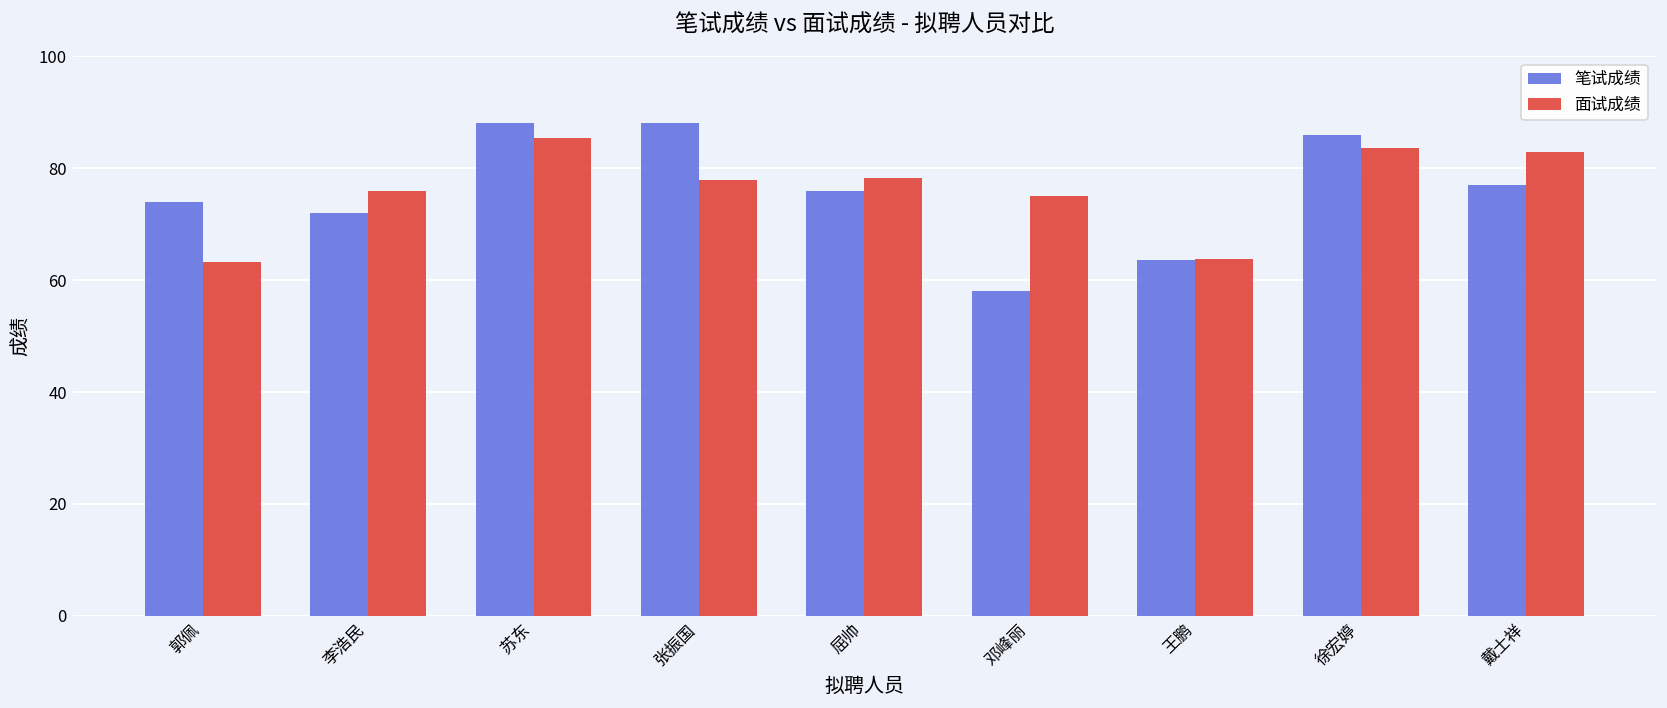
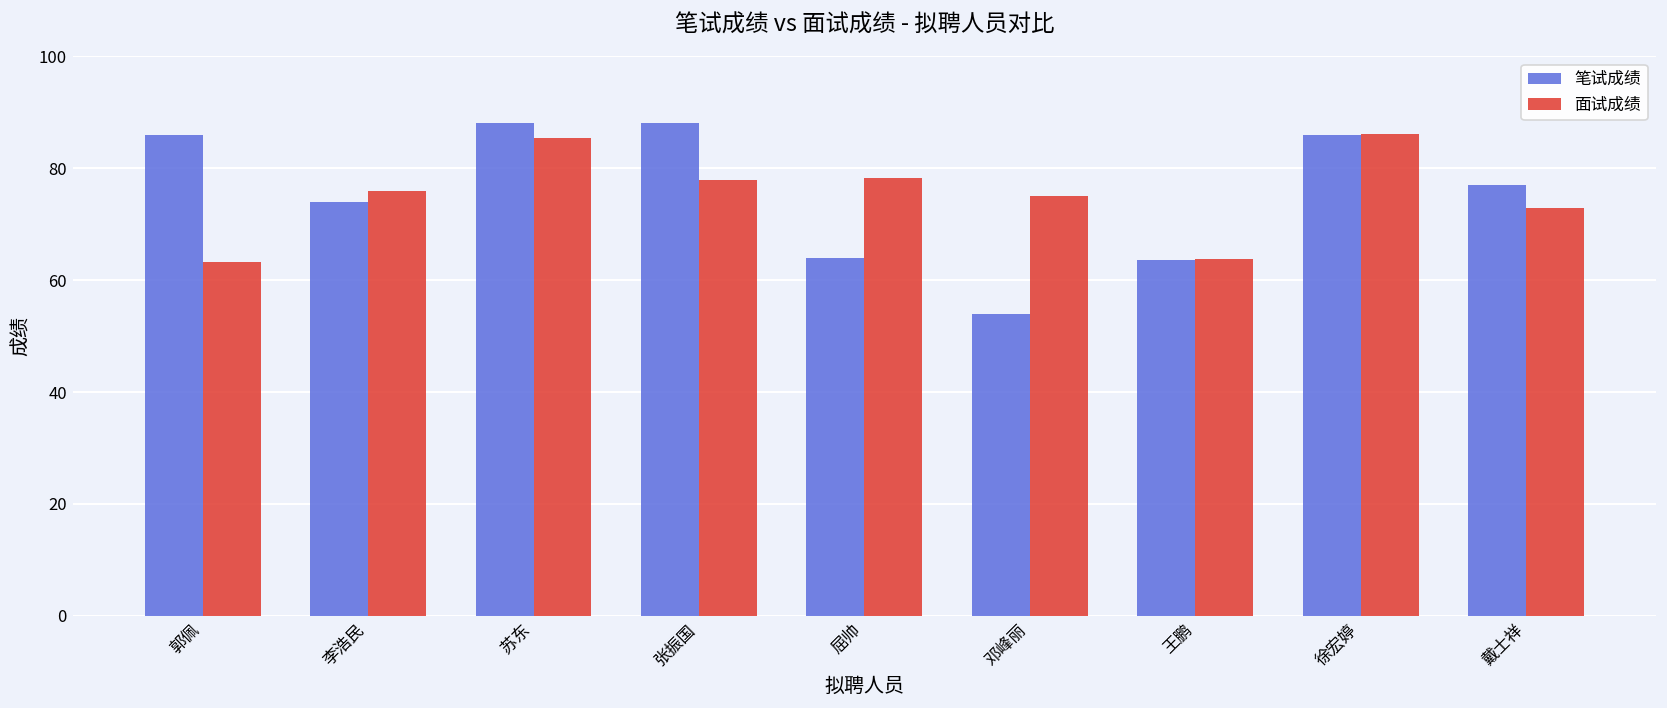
笔试成绩, 郭佩: 74 -> 86
笔试成绩, 李浩民: 72 -> 74
笔试成绩, 屈帅: 76 -> 64
笔试成绩, 邓峰丽: 58 -> 54
面试成绩, 徐宏婷: 84 -> 86
面试成绩, 戴士祥: 83 -> 73
